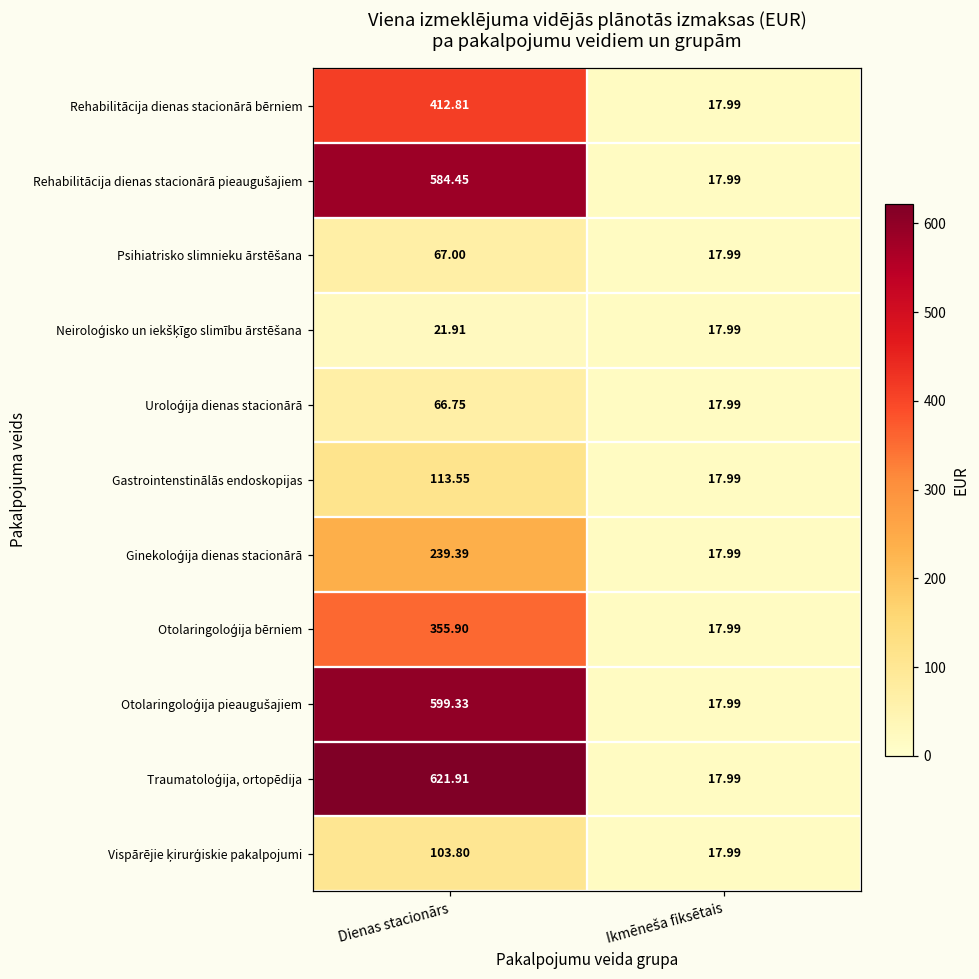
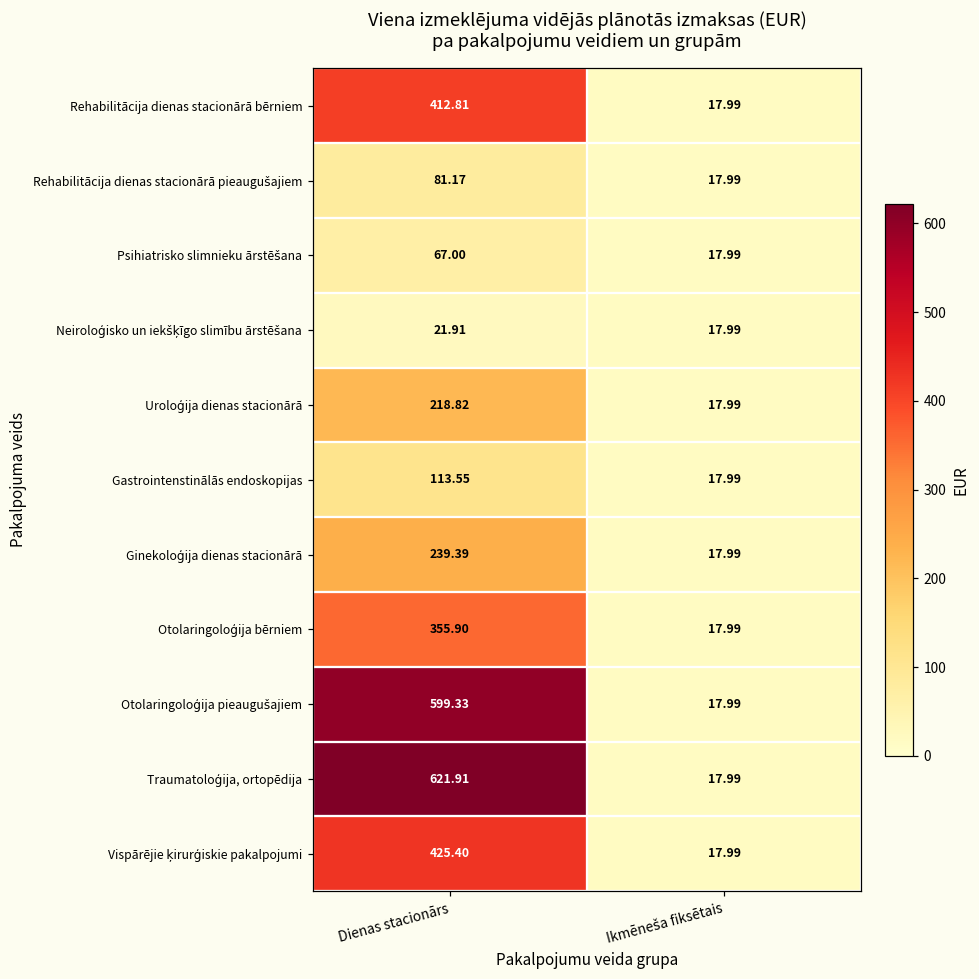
Rehabilitācija dienas stacionārā pieaugušajiem, Dienas stacionārs: 584.45 -> 81.17
Uroloģija dienas stacionārā, Dienas stacionārs: 66.75 -> 218.82
Vispārējie ķirurģiskie pakalpojumi, Dienas stacionārs: 103.80 -> 425.40
